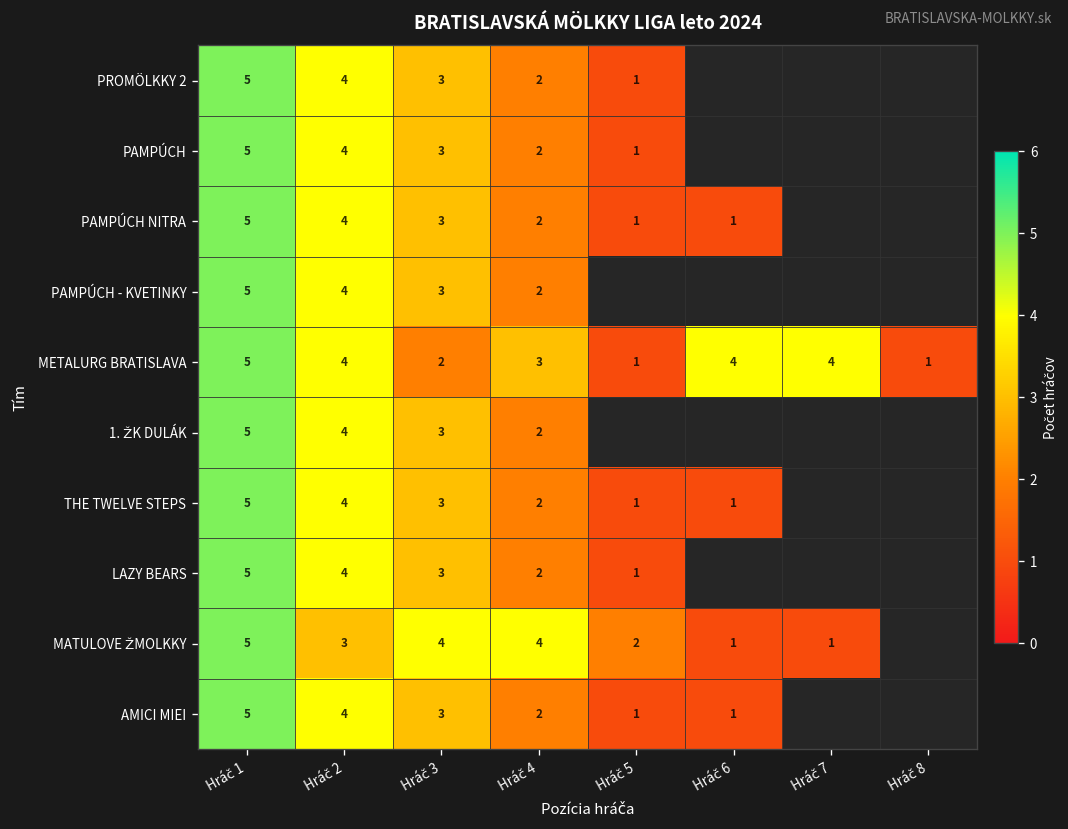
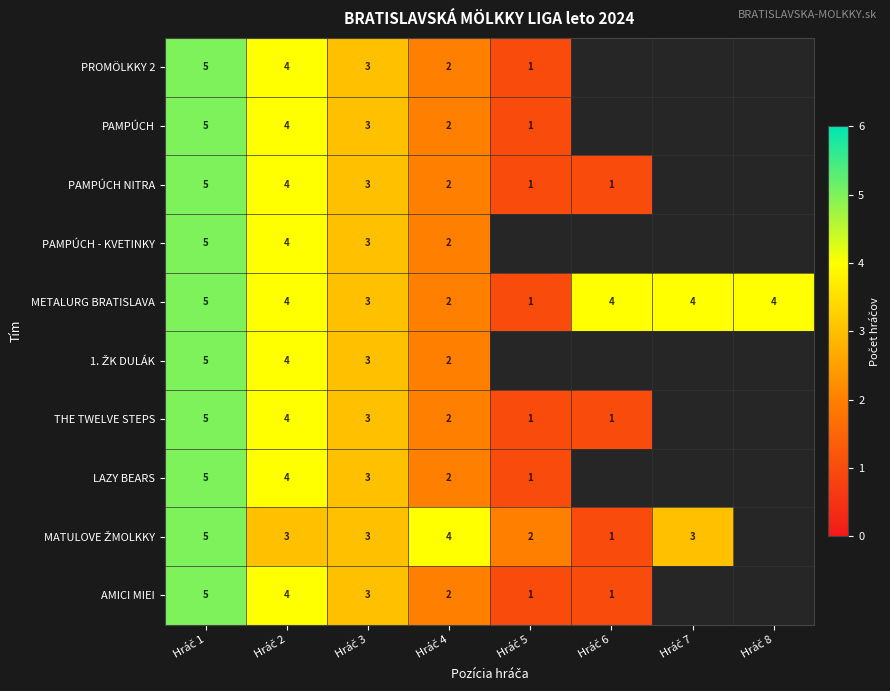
METALURG BRATISLAVA, Hráč 3: 2 -> 3
METALURG BRATISLAVA, Hráč 4: 3 -> 2
METALURG BRATISLAVA, Hráč 8: 1 -> 4
MATULOVE ŽMOLKKY, Hráč 3: 4 -> 3
MATULOVE ŽMOLKKY, Hráč 7: 1 -> 3
